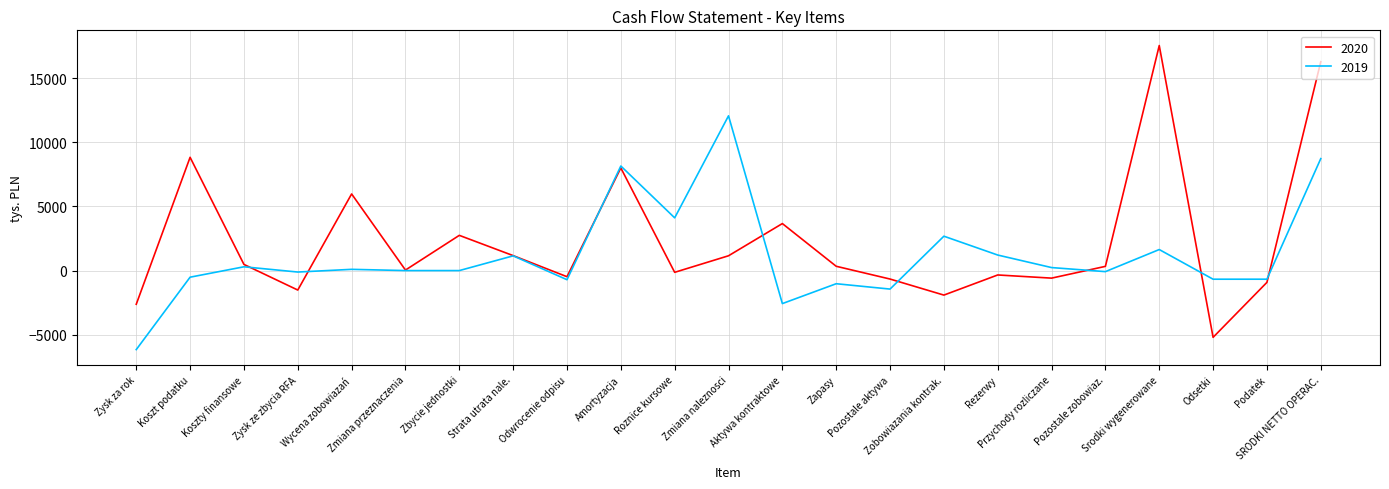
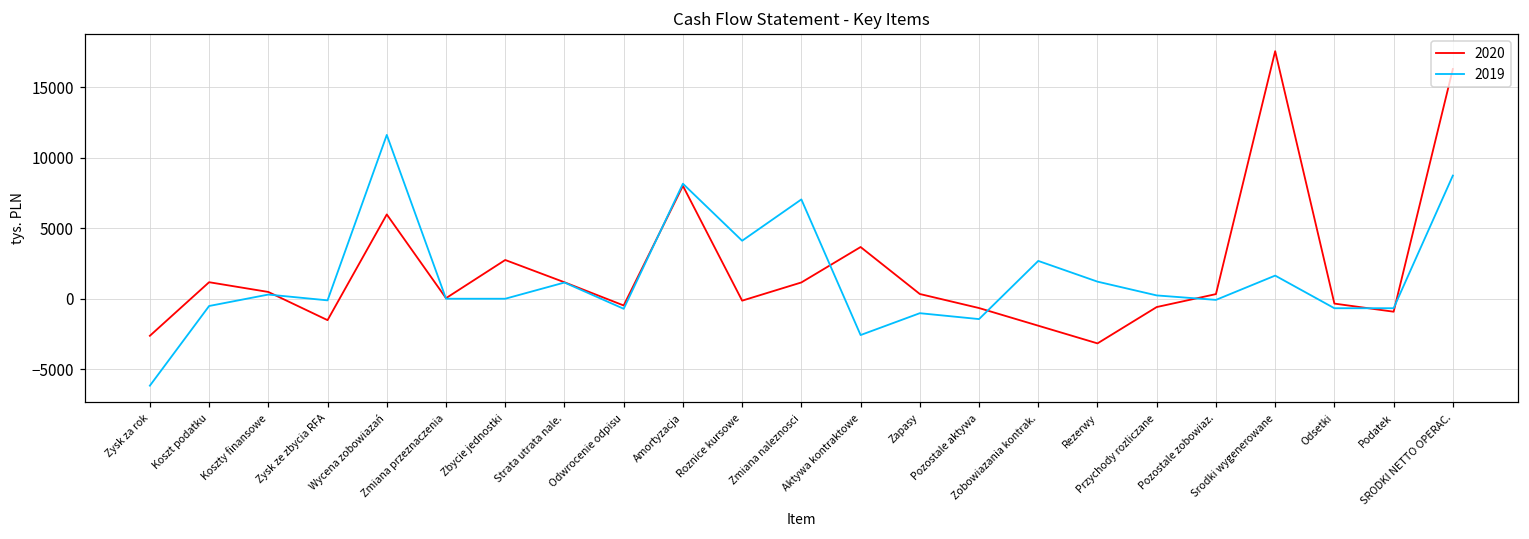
2020, Koszt podatku: 8800 -> 1200
2019, Wycena zobowiazań: 100 -> 11600
2019, Zmiana naleznosci: 12100 -> 7000
2020, Rezerwy: -300 -> -3200
2020, Odsetki: -5200 -> -300
